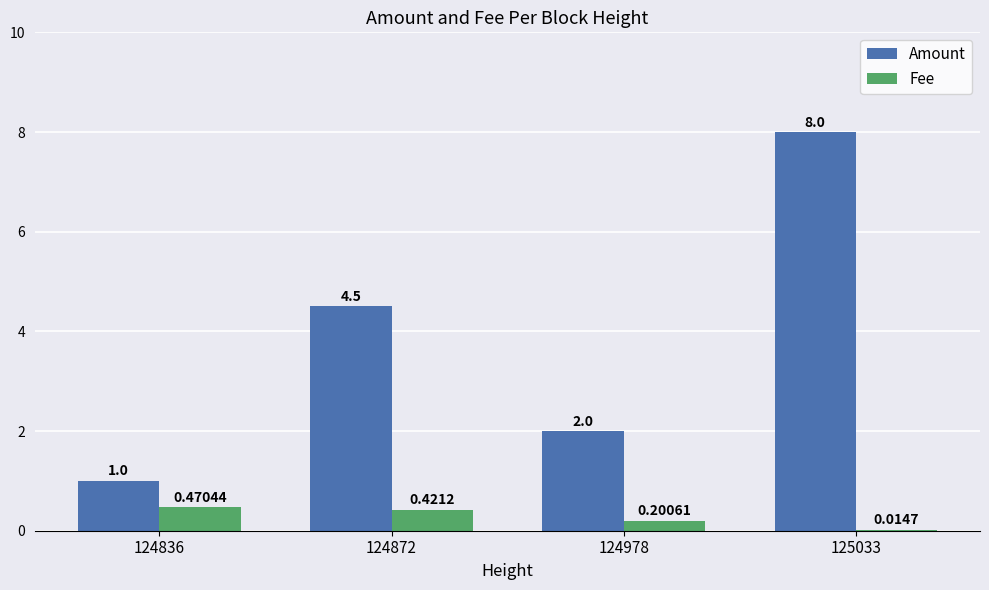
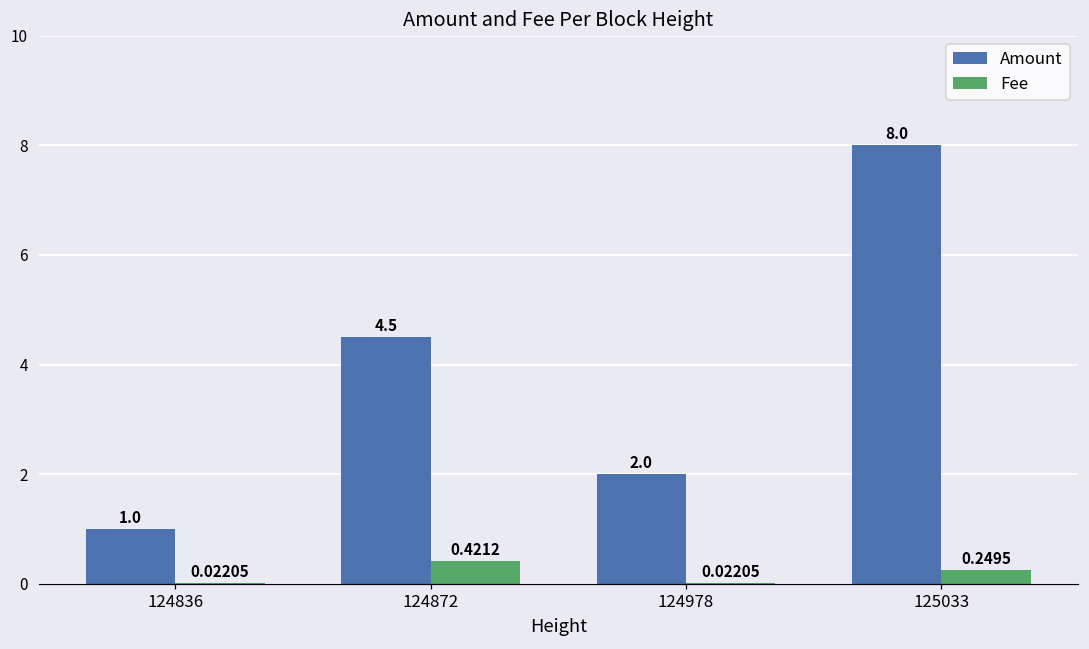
Fee, 124836: 0.47044 -> 0.02205
Fee, 124978: 0.20061 -> 0.02205
Fee, 125033: 0.0147 -> 0.2495
